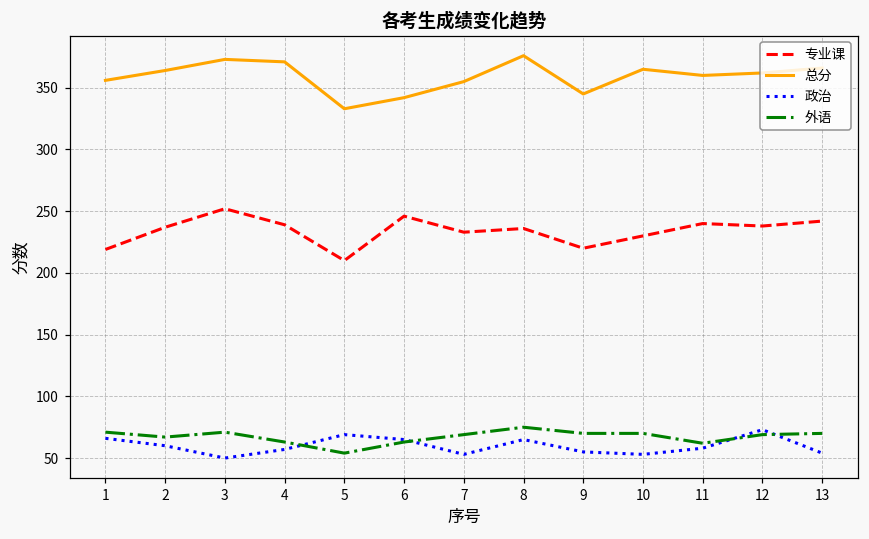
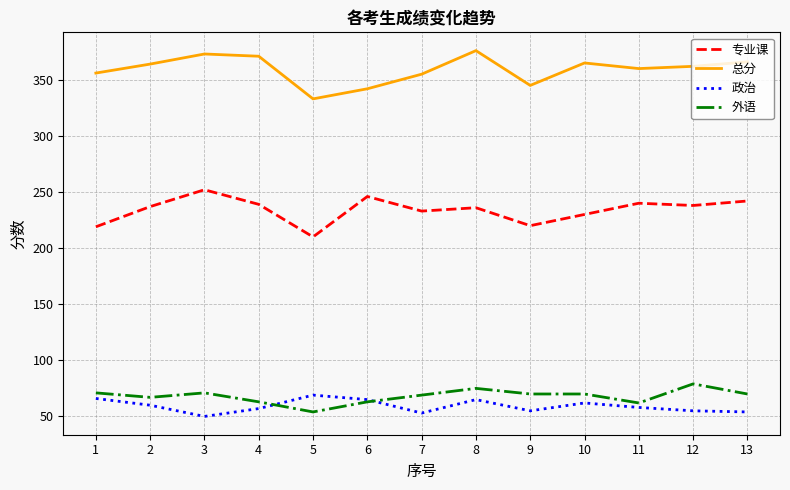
政治, 10: 53 -> 62
政治, 12: 73 -> 55
外语, 12: 69 -> 79
